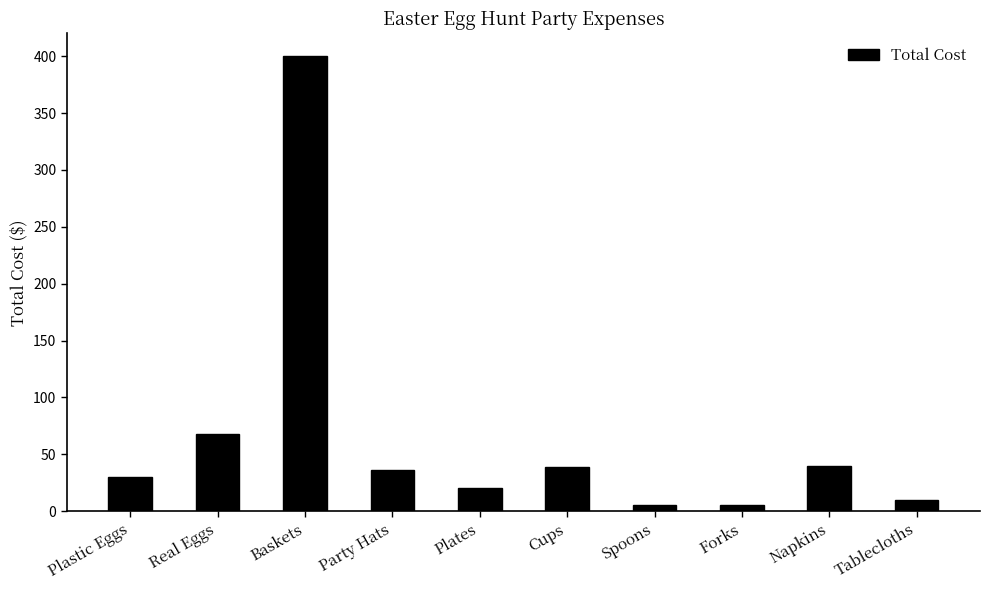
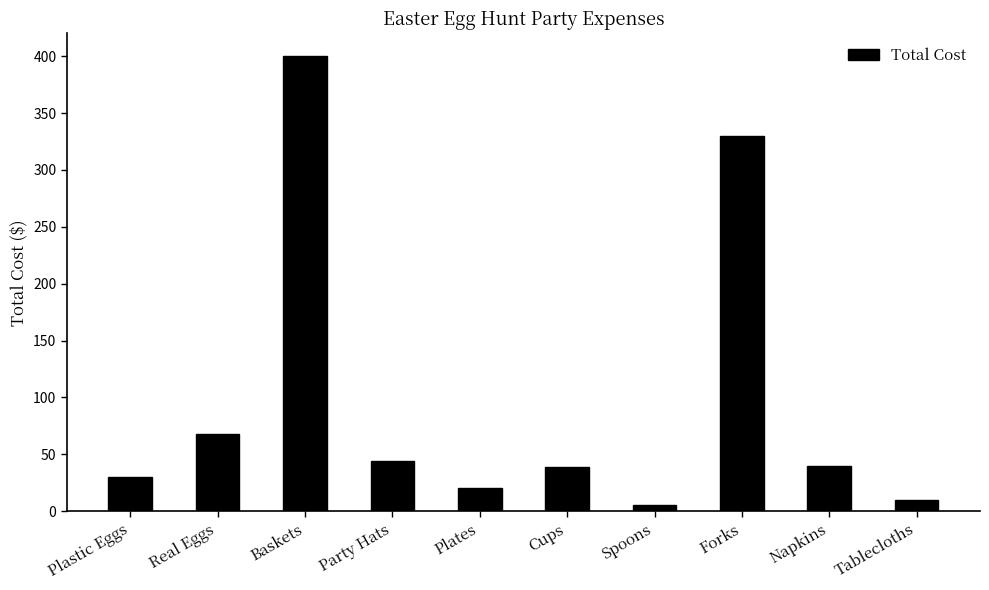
Party Hats: 36 -> 44
Forks: 5 -> 330
